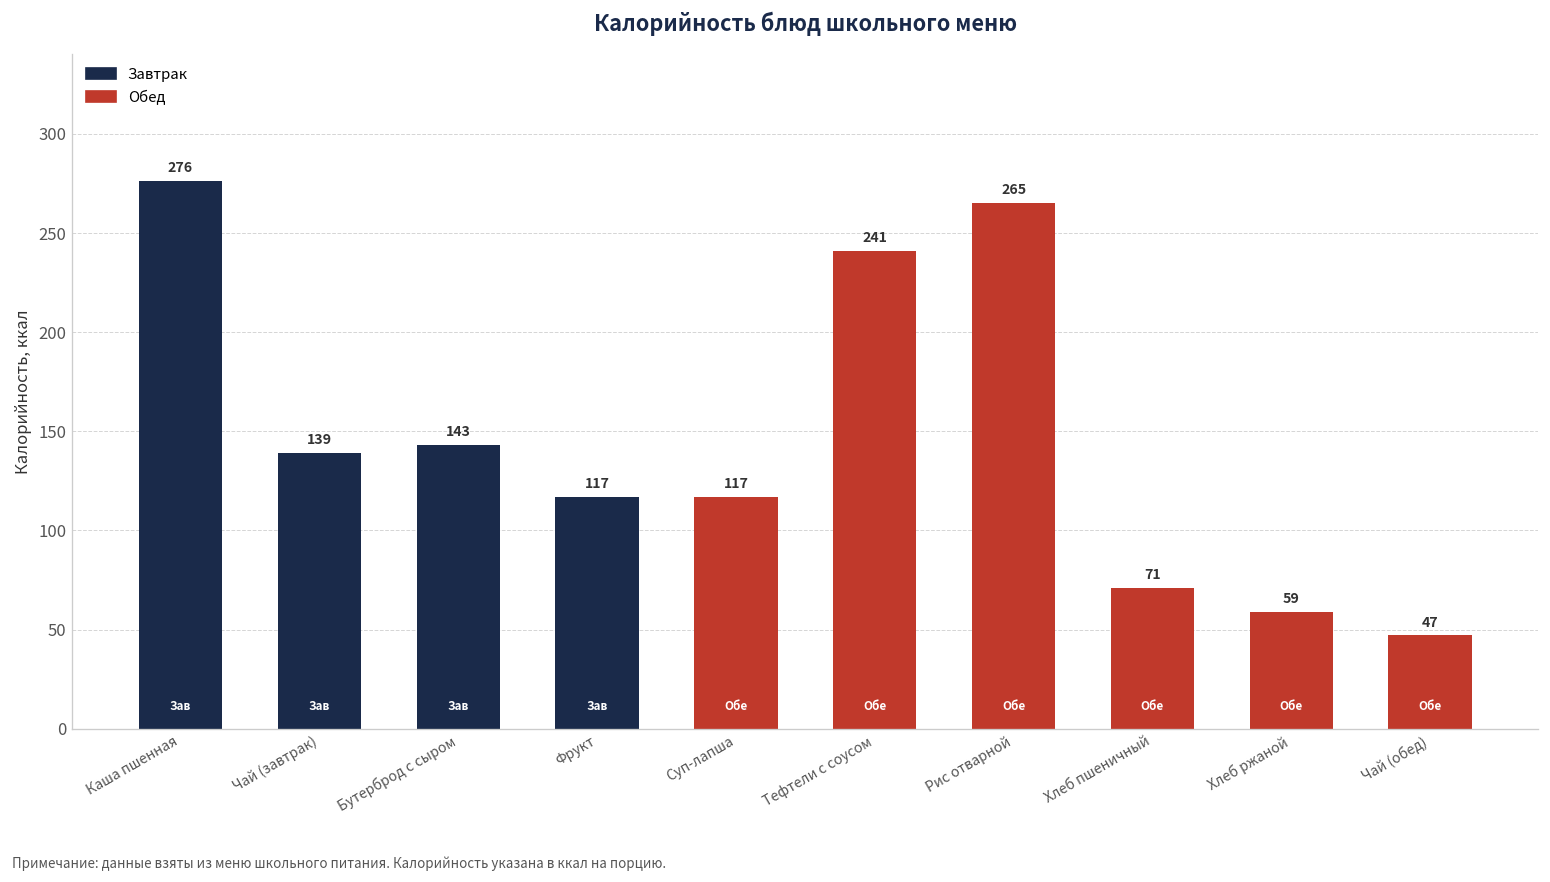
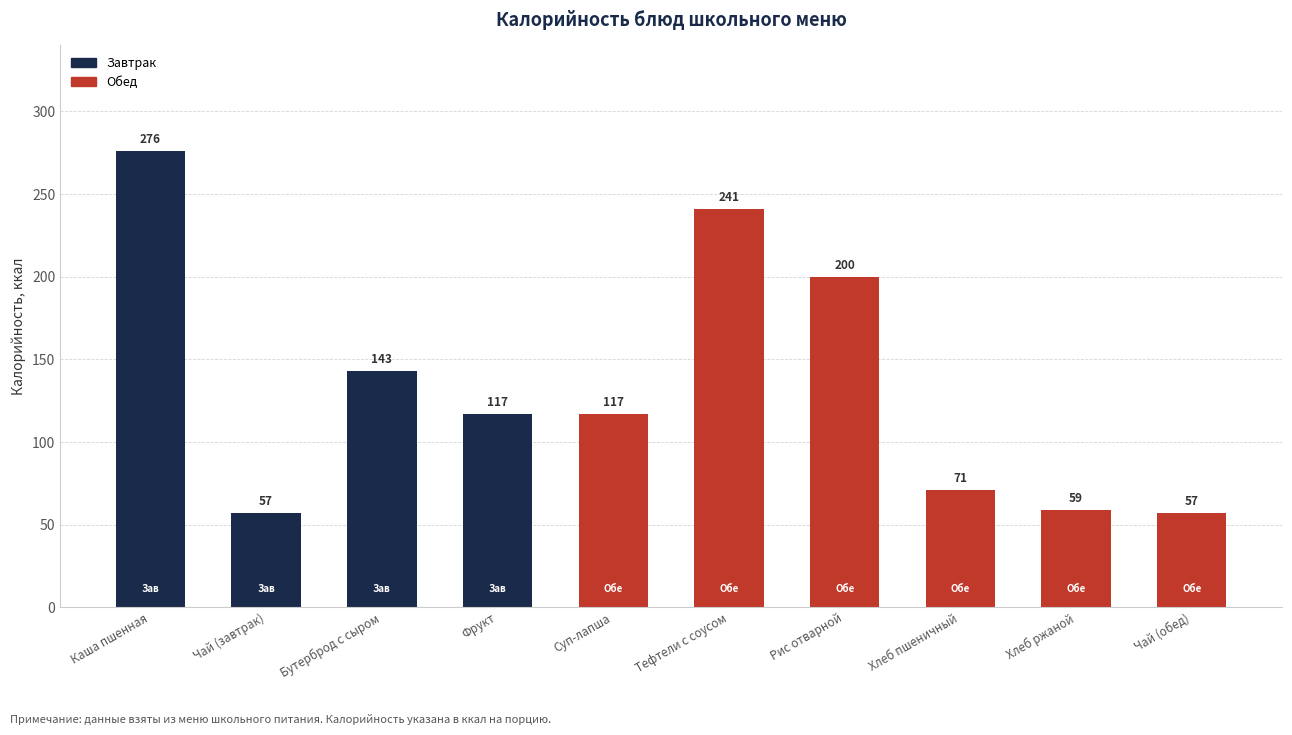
Чай (завтрак): 139 -> 57
Рис отварной: 265 -> 200
Чай (обед): 47 -> 57
